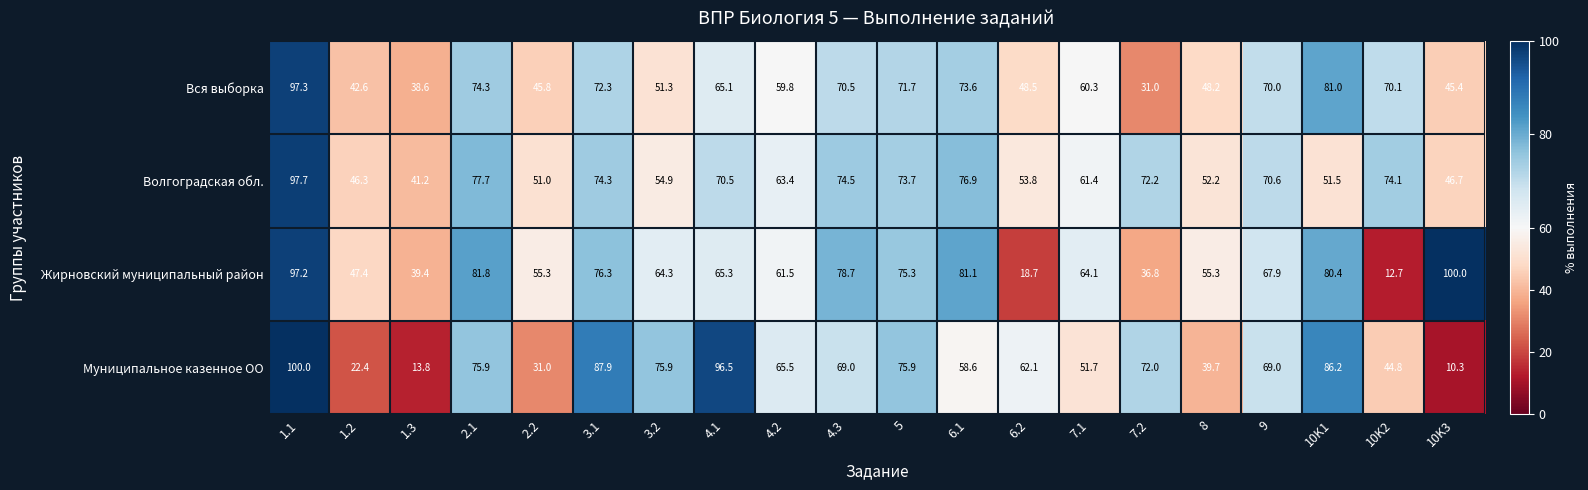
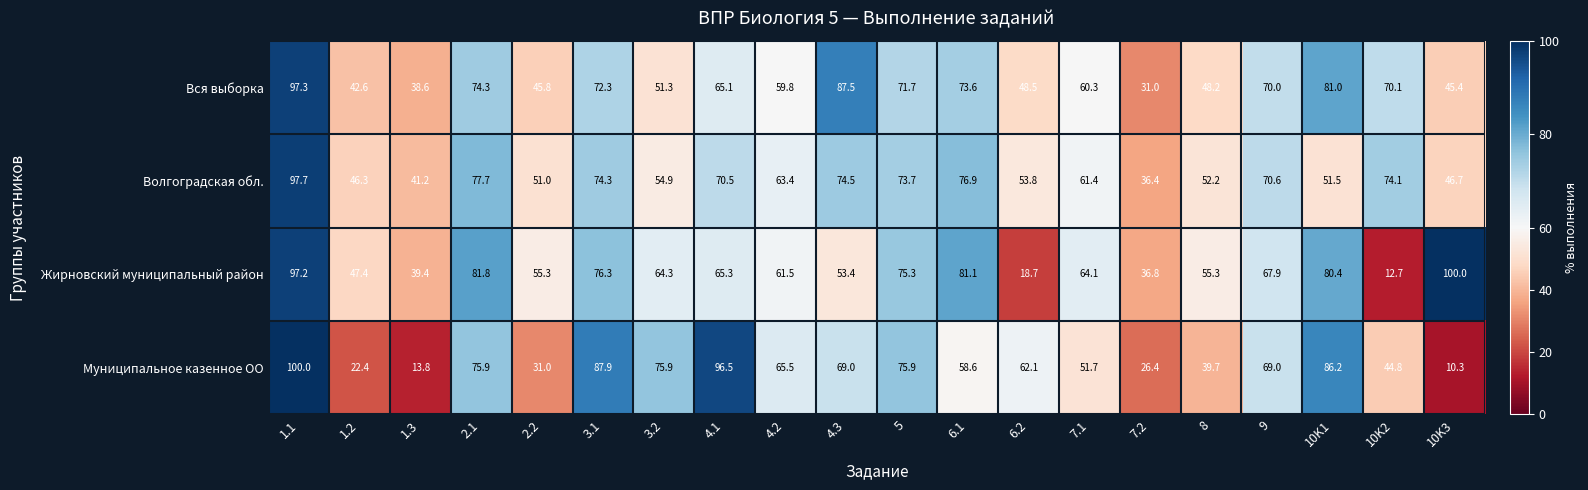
Вся выборка, 4.3: 70.5 -> 87.5
Волгоградская обл., 7.2: 72.2 -> 36.4
Жирновский муниципальный район, 4.3: 78.7 -> 53.4
Муниципальное казенное ОО, 7.2: 72.0 -> 26.4
